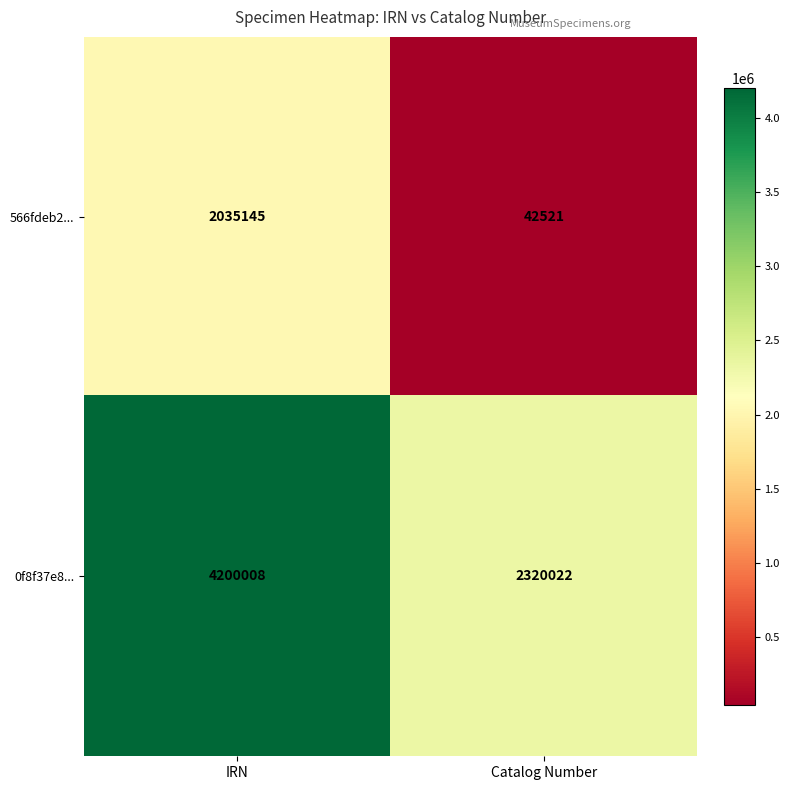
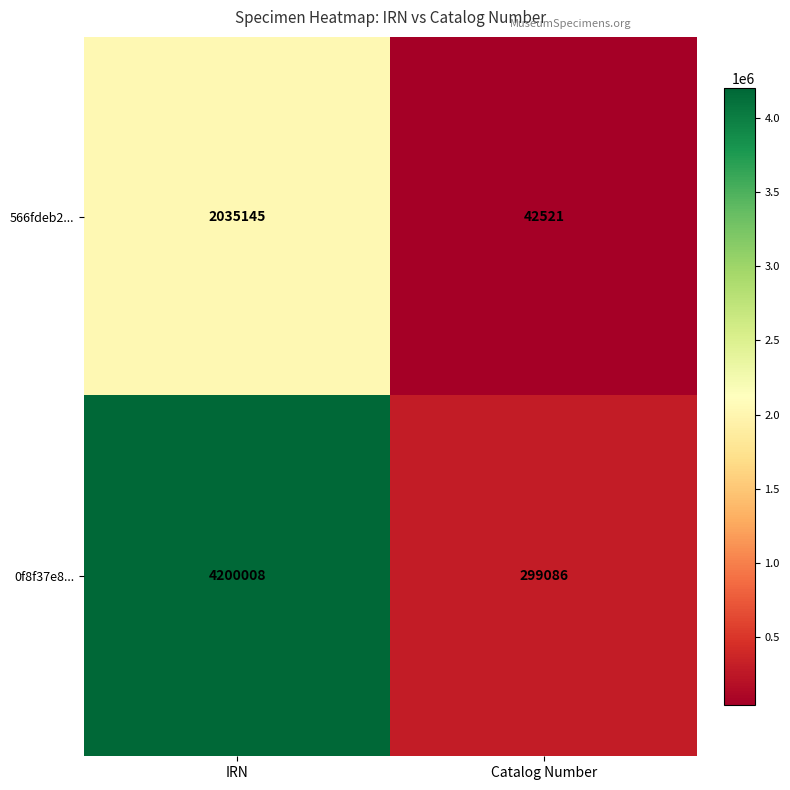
0f8f37e8..., Catalog Number: 2320022 -> 299086
